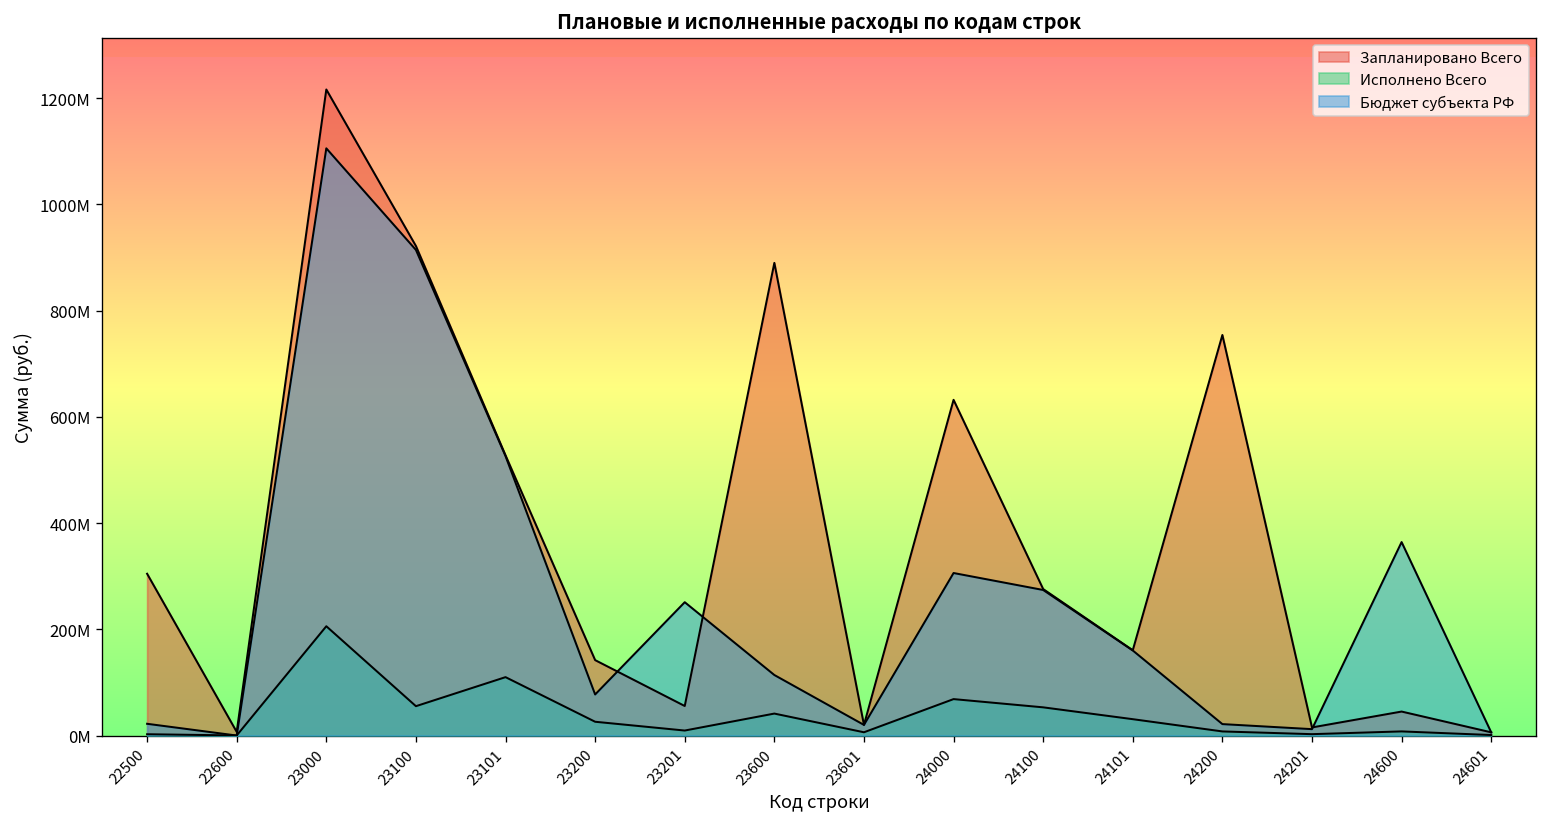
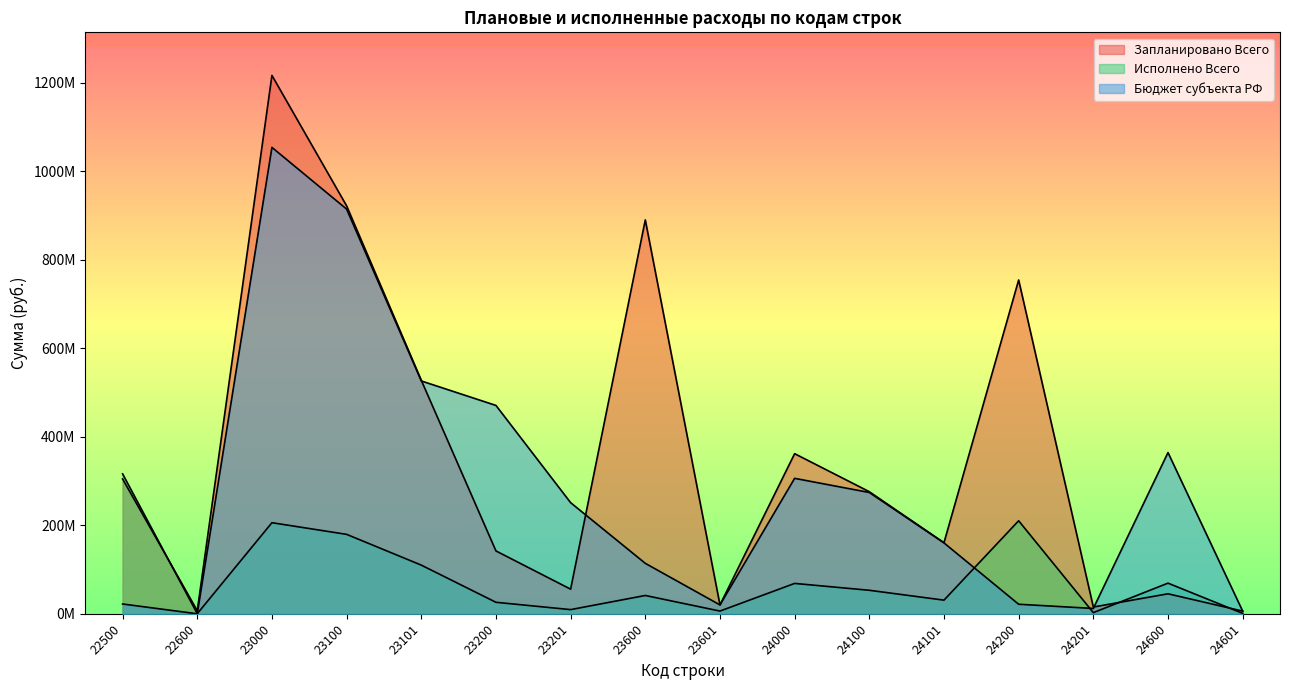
Исполнено Всего, 22500: 0 -> 320000000
Бюджет субъекта РФ, 23000: 1110000000 -> 1050000000
Исполнено Всего, 23100: 60000000 -> 180000000
Бюджет субъекта РФ, 23200: 80000000 -> 470000000
Запланировано Всего, 24000: 630000000 -> 360000000
Исполнено Всего, 24200: 10000000 -> 210000000
Исполнено Всего, 24600: 10000000 -> 70000000
